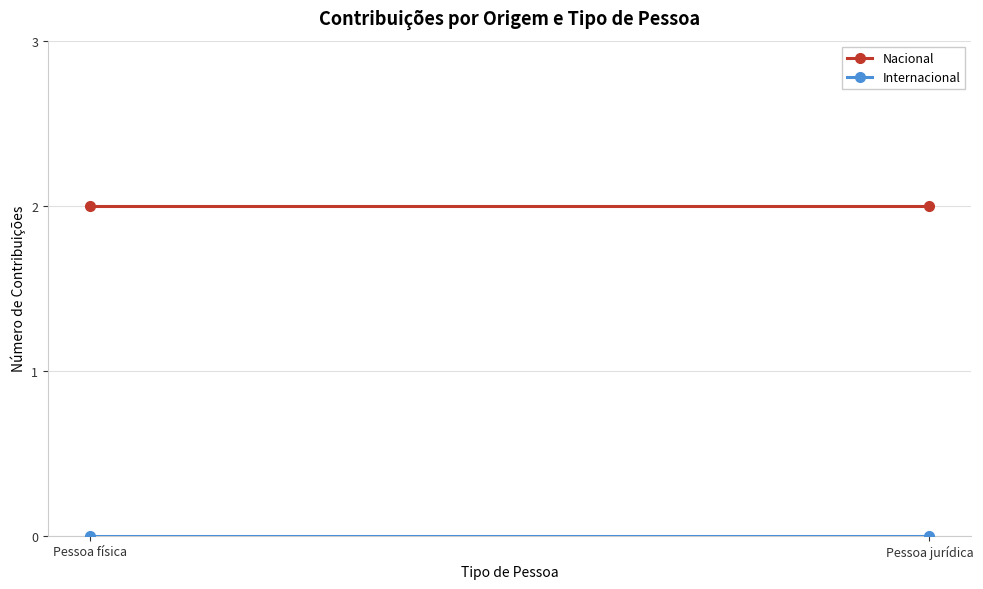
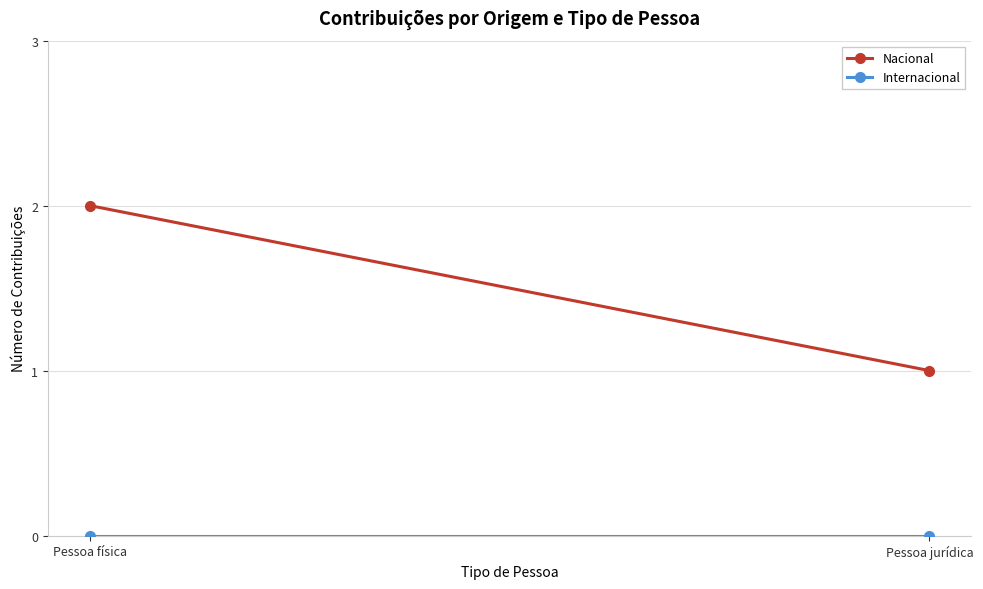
Nacional, Pessoa jurídica: 2 -> 1
